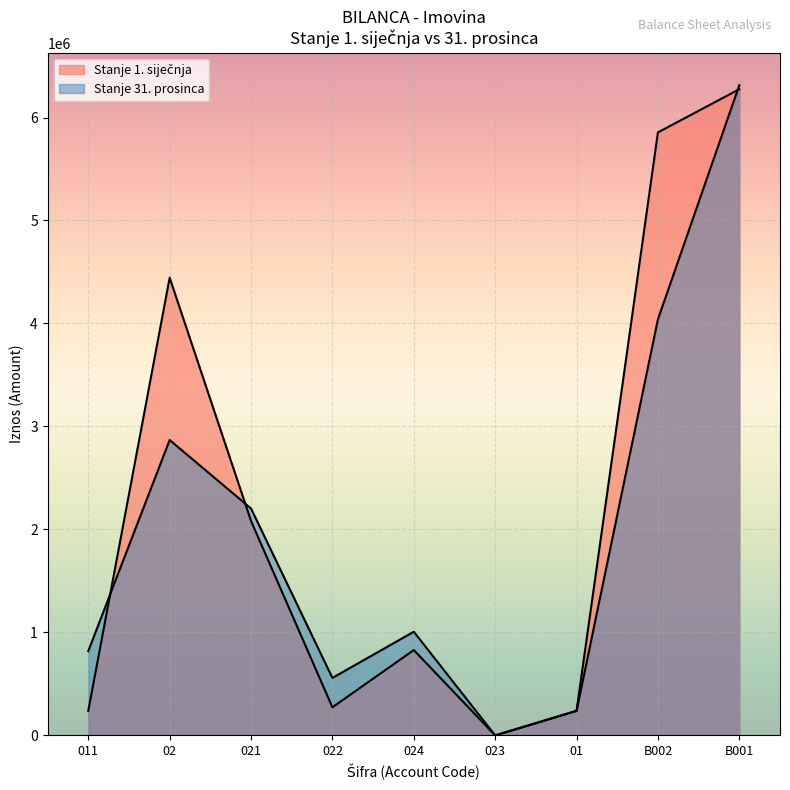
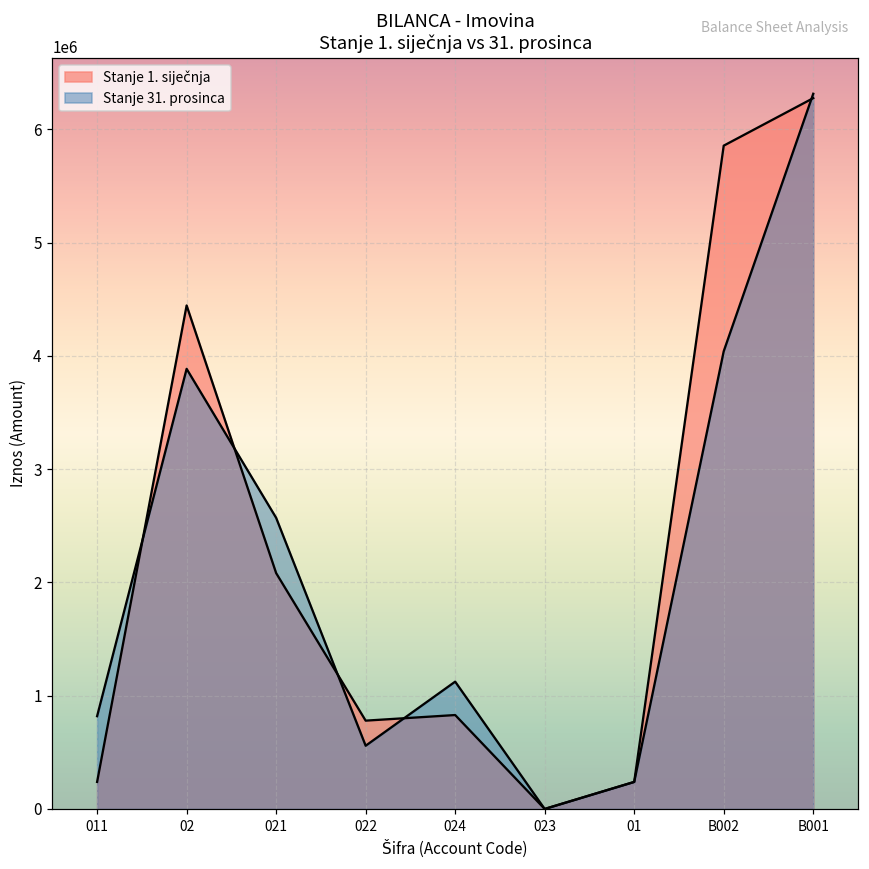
Stanje 31. prosinca, 02: 2870000 -> 3880000
Stanje 31. prosinca, 021: 2200000 -> 2570000
Stanje 1. siječnja, 022: 270000 -> 780000
Stanje 31. prosinca, 024: 1010000 -> 1120000
